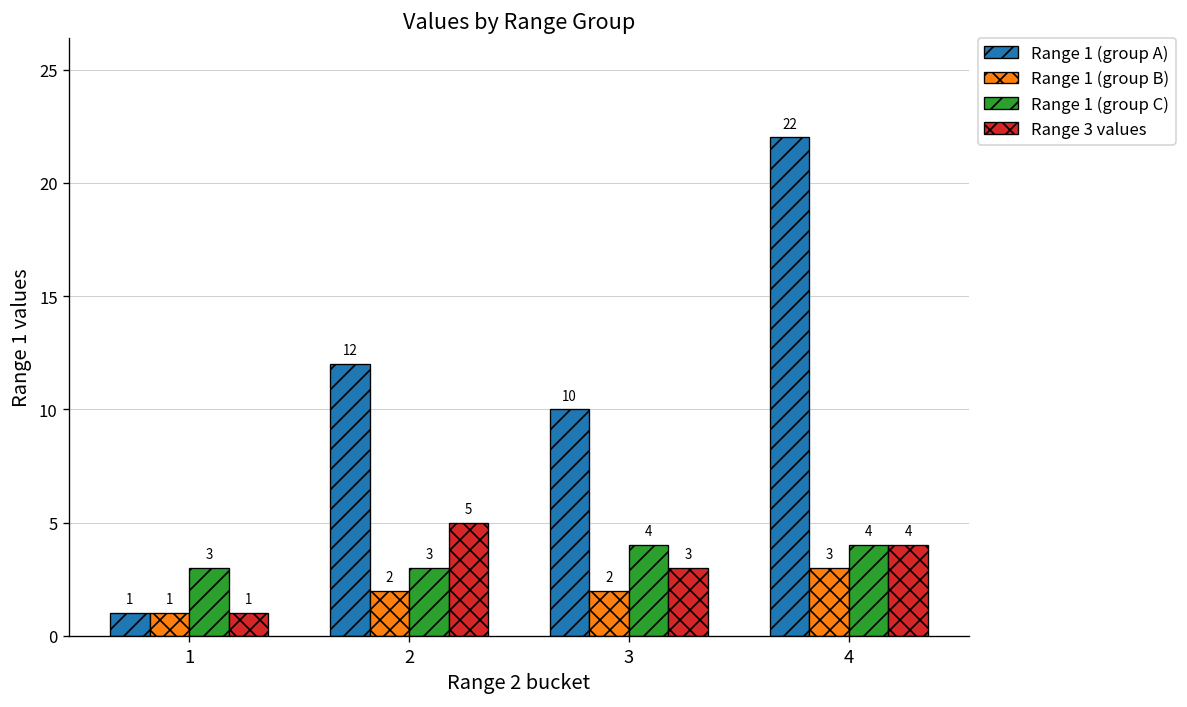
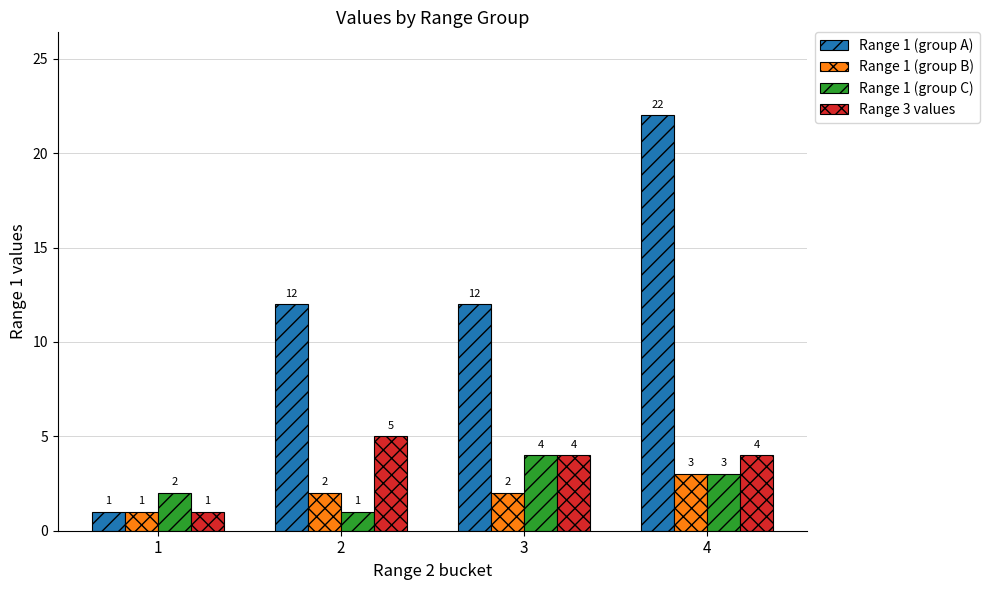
Range 1 (group C), 1: 3 -> 2
Range 1 (group C), 2: 3 -> 1
Range 1 (group A), 3: 10 -> 12
Range 3 values, 3: 3 -> 4
Range 1 (group C), 4: 4 -> 3
